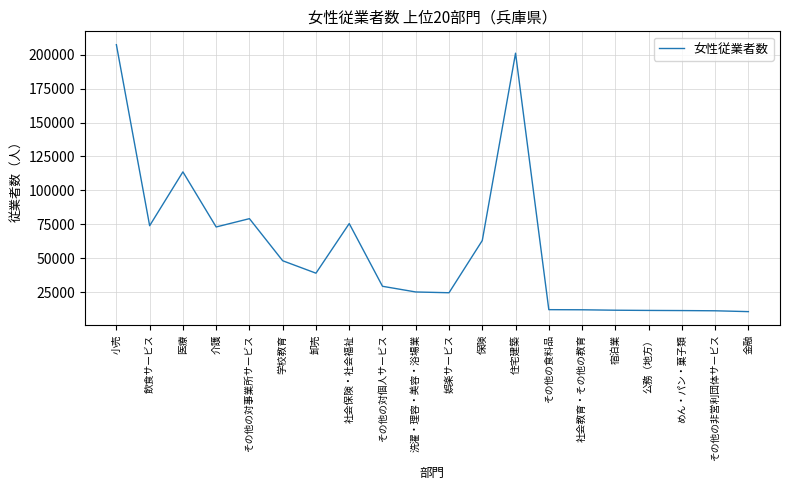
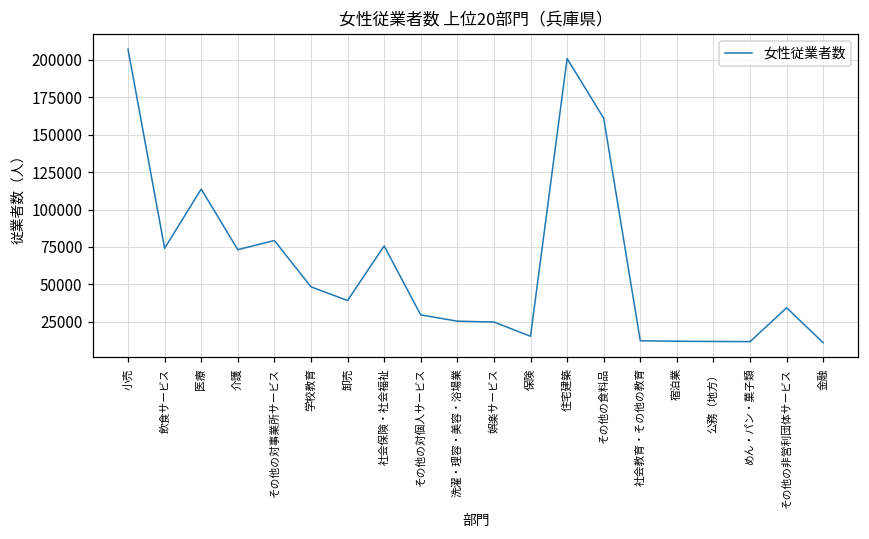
保険: 63000 -> 15000
その他の食料品: 12000 -> 161000
その他の非営利団体サービス: 11000 -> 34000
